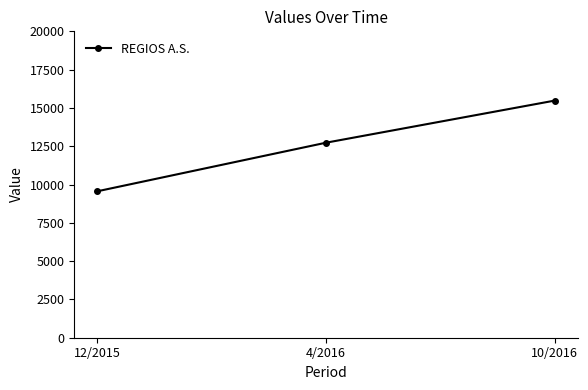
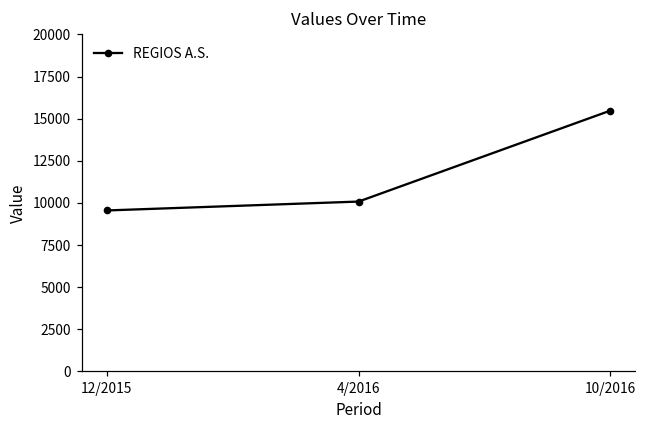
4/2016: 12700 -> 10100
